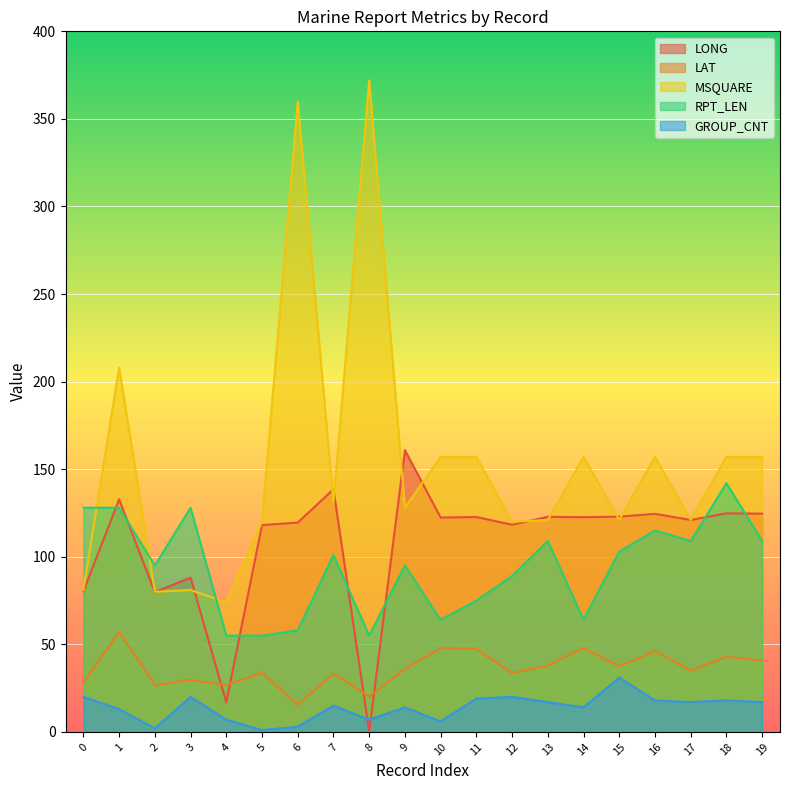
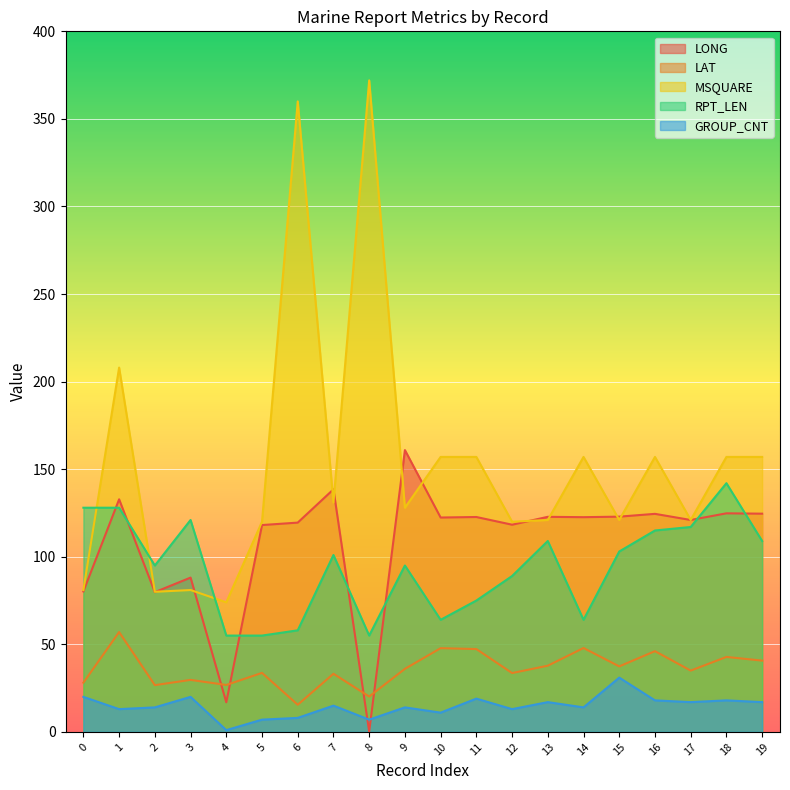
GROUP_CNT, 2: 2 -> 14
RPT_LEN, 3: 128 -> 121
GROUP_CNT, 4: 7 -> 1
GROUP_CNT, 5: 1 -> 7
GROUP_CNT, 6: 3 -> 8
GROUP_CNT, 10: 6 -> 11
GROUP_CNT, 12: 20 -> 13
RPT_LEN, 17: 109 -> 117
